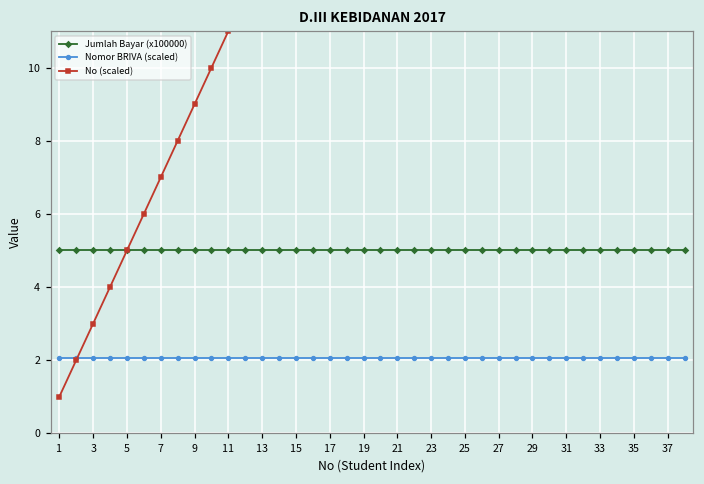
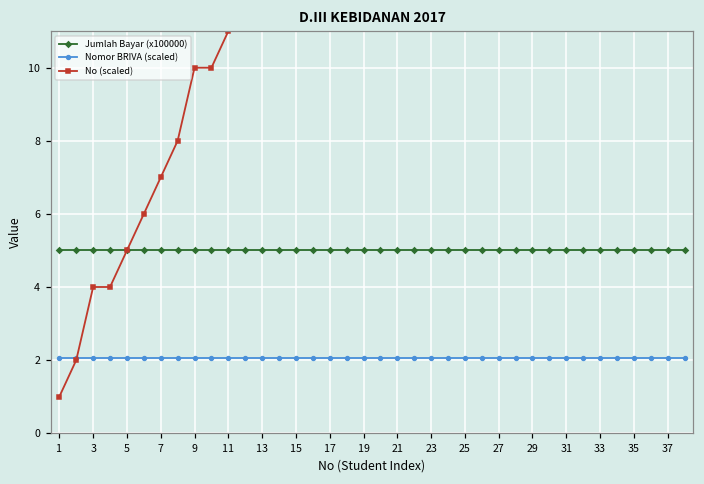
No (scaled), 3: 3 -> 4
No (scaled), 9: 9 -> 10
